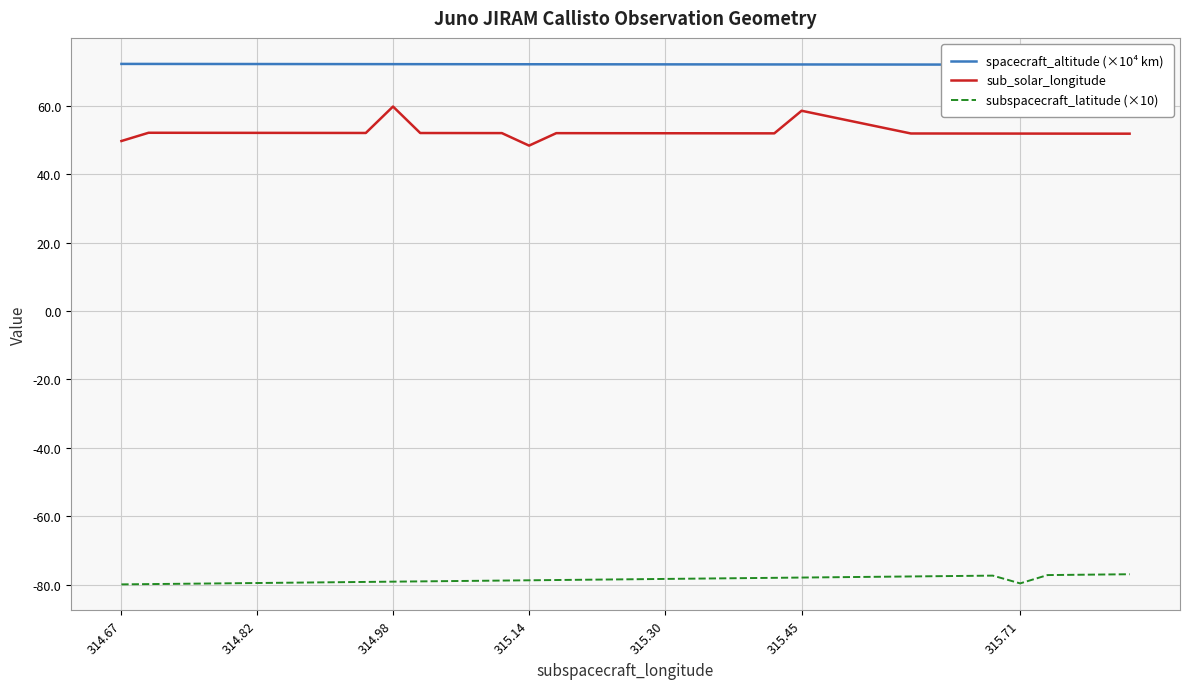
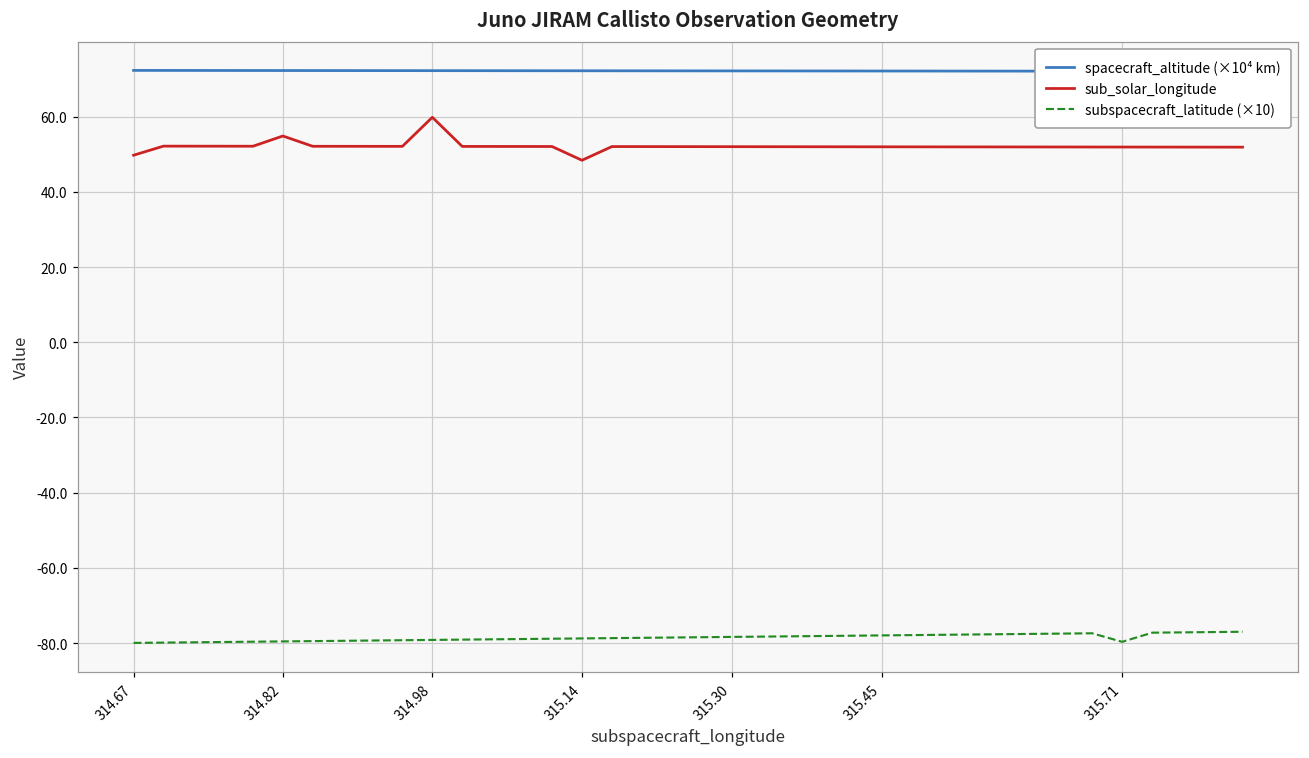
sub_solar_longitude, 314.82: 52 -> 55
sub_solar_longitude, 315.45: 59 -> 52
